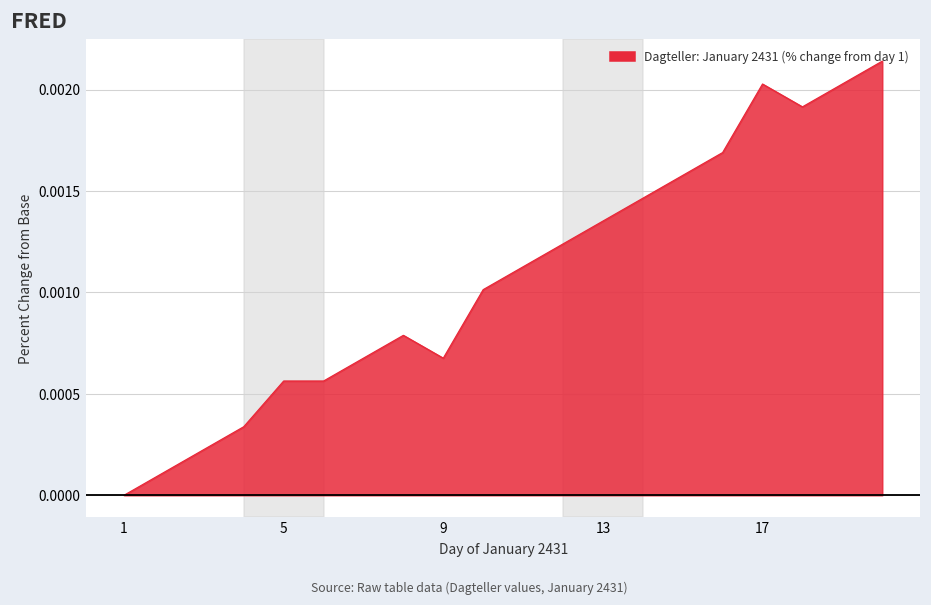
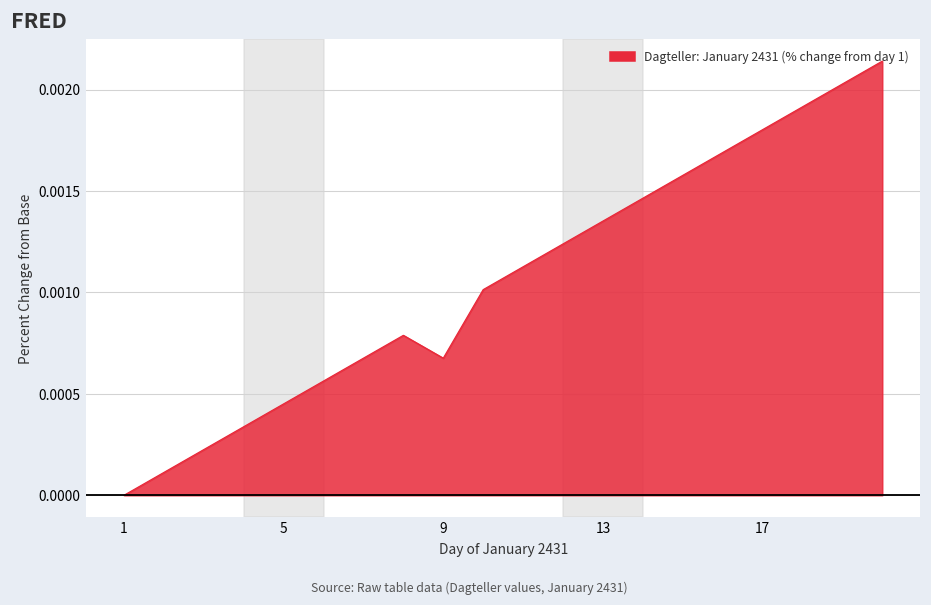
5: 0.00056 -> 0.00045
17: 0.00203 -> 0.00180
